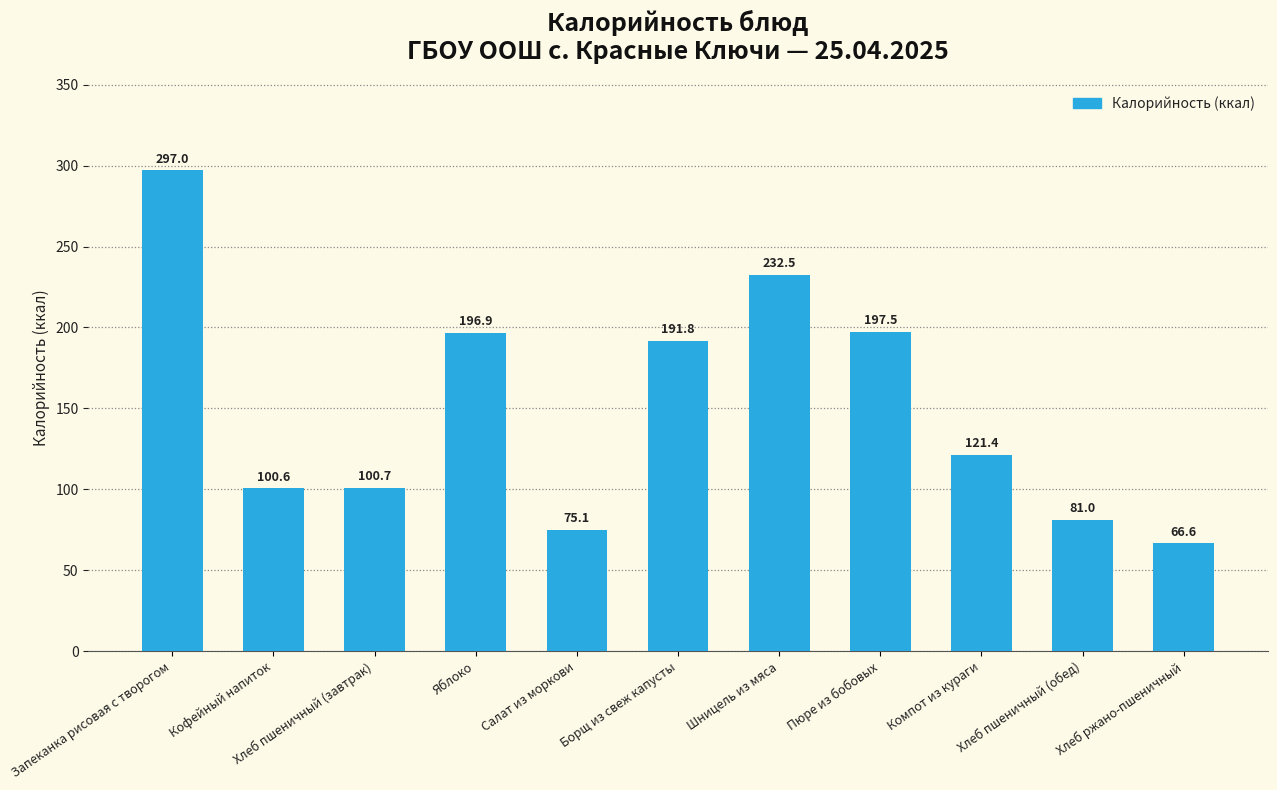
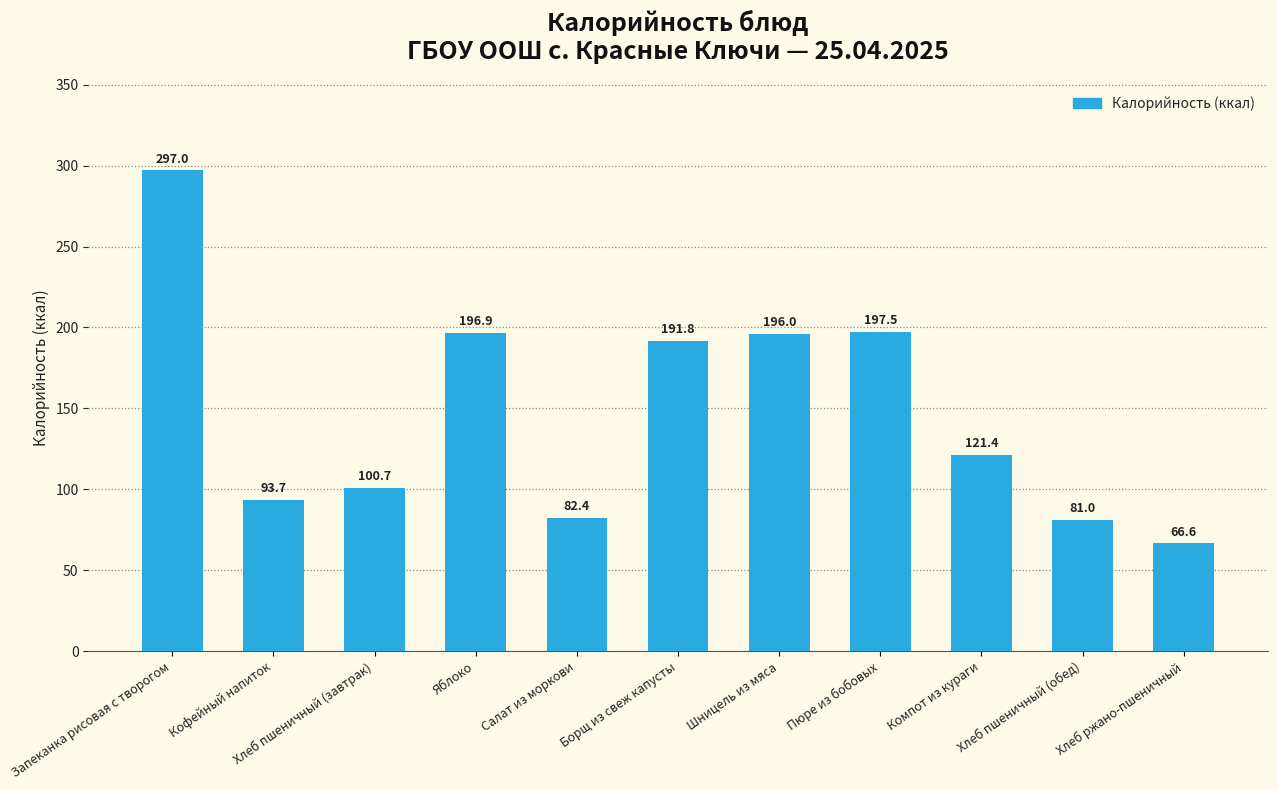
Кофейный напиток: 100.6 -> 93.7
Салат из моркови: 75.1 -> 82.4
Шницель из мяса: 232.5 -> 196.0
